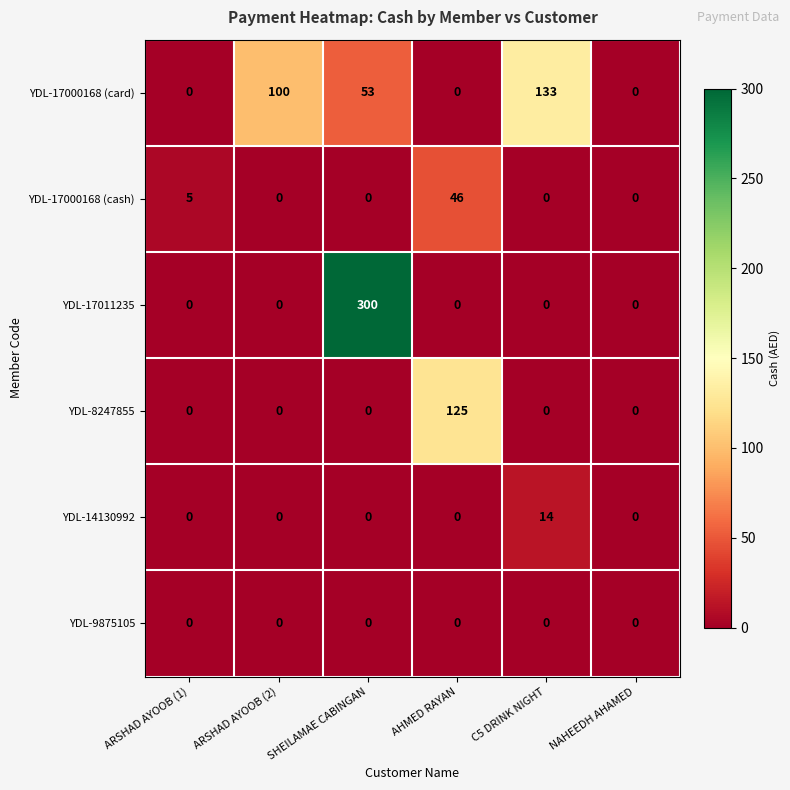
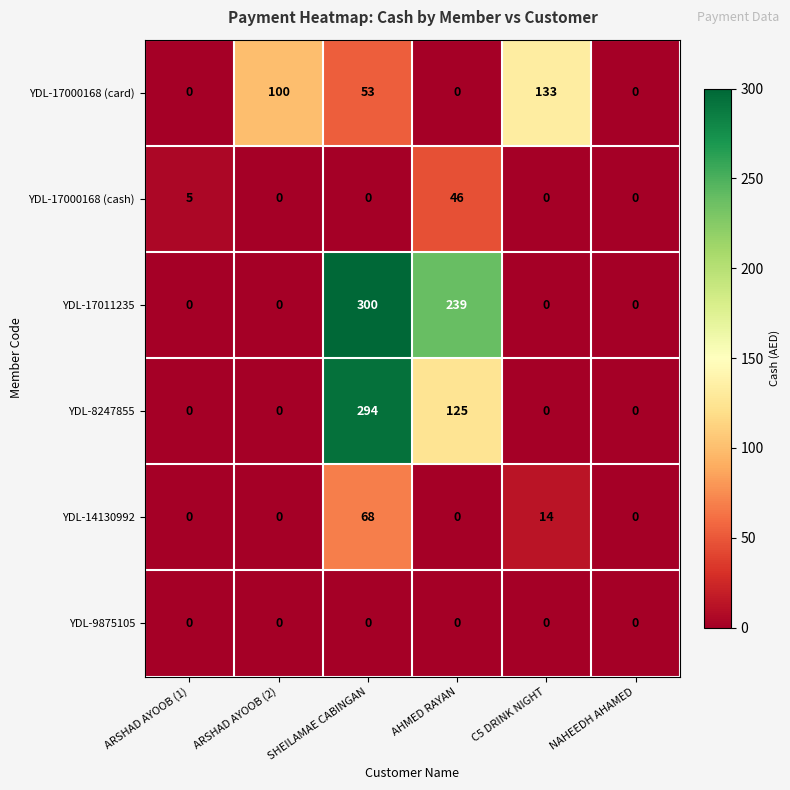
YDL-17011235, AHMED RAYAN: 0 -> 239
YDL-8247855, SHEILAMAE CABINGAN: 0 -> 294
YDL-14130992, SHEILAMAE CABINGAN: 0 -> 68
